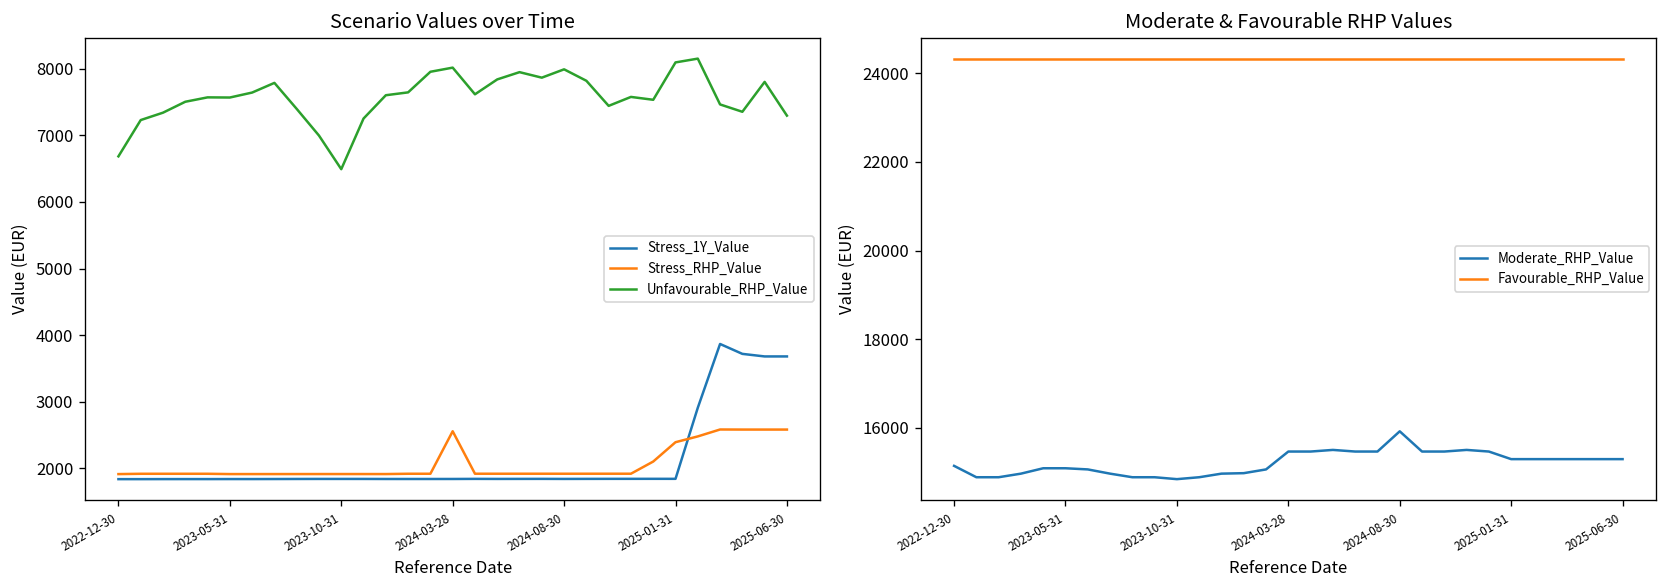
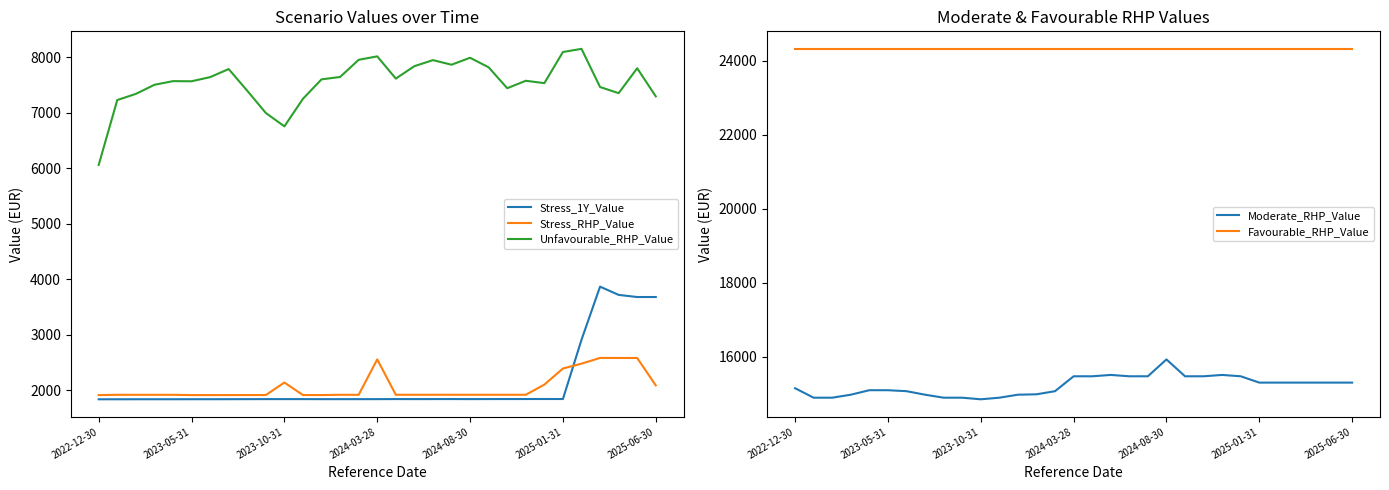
Scenario Values over Time, Unfavourable_RHP_Value, 2022-12-30: 6700 -> 6100
Scenario Values over Time, Stress_RHP_Value, 2023-10-31: 1900 -> 2100
Scenario Values over Time, Unfavourable_RHP_Value, 2023-10-31: 6500 -> 6800
Scenario Values over Time, Stress_RHP_Value, 2025-06-30: 2600 -> 2100
